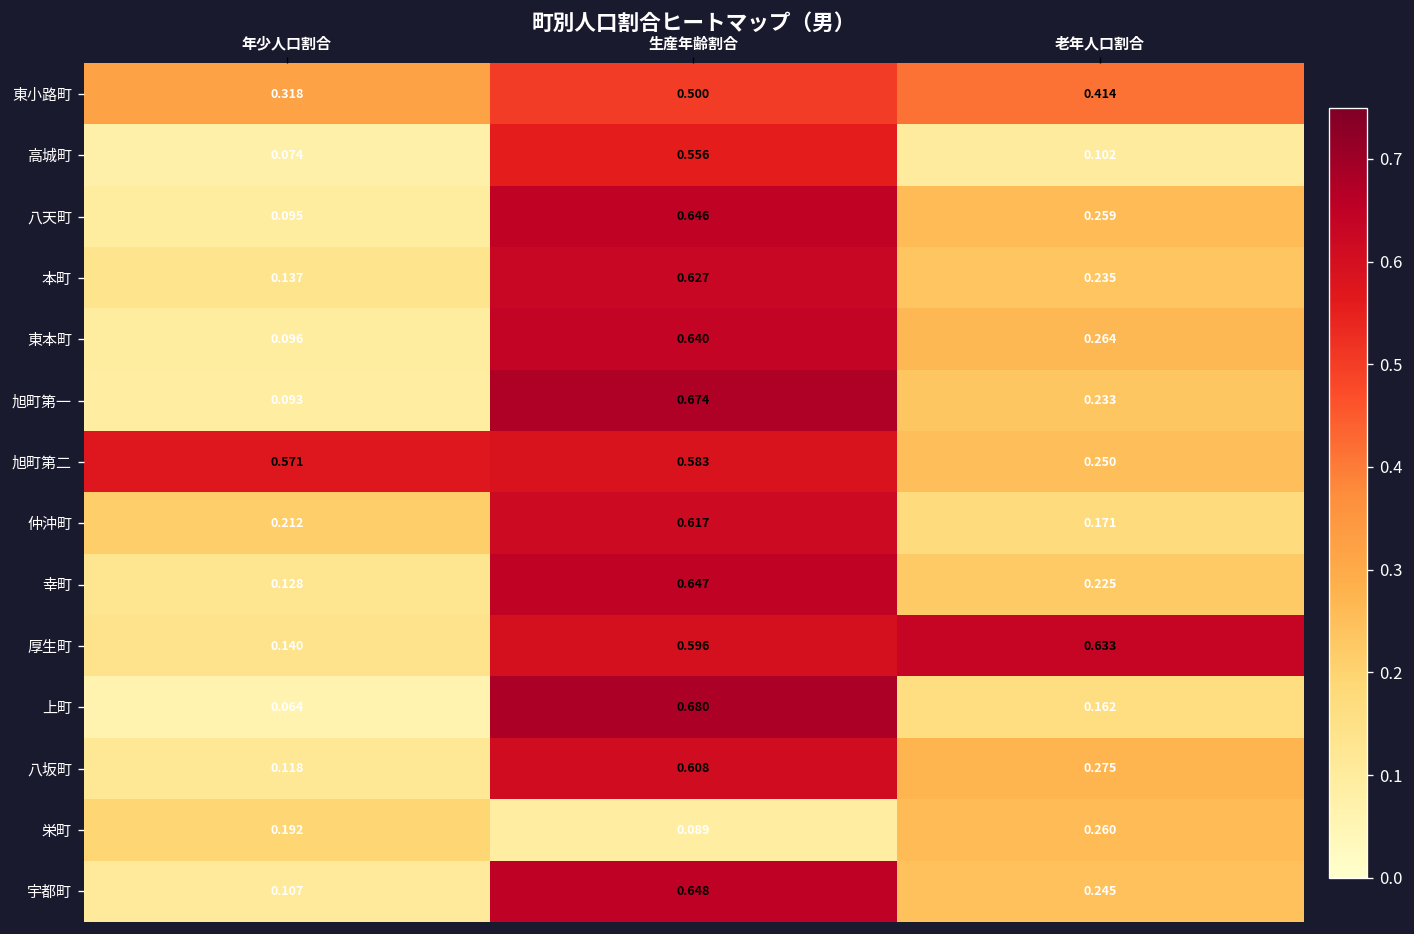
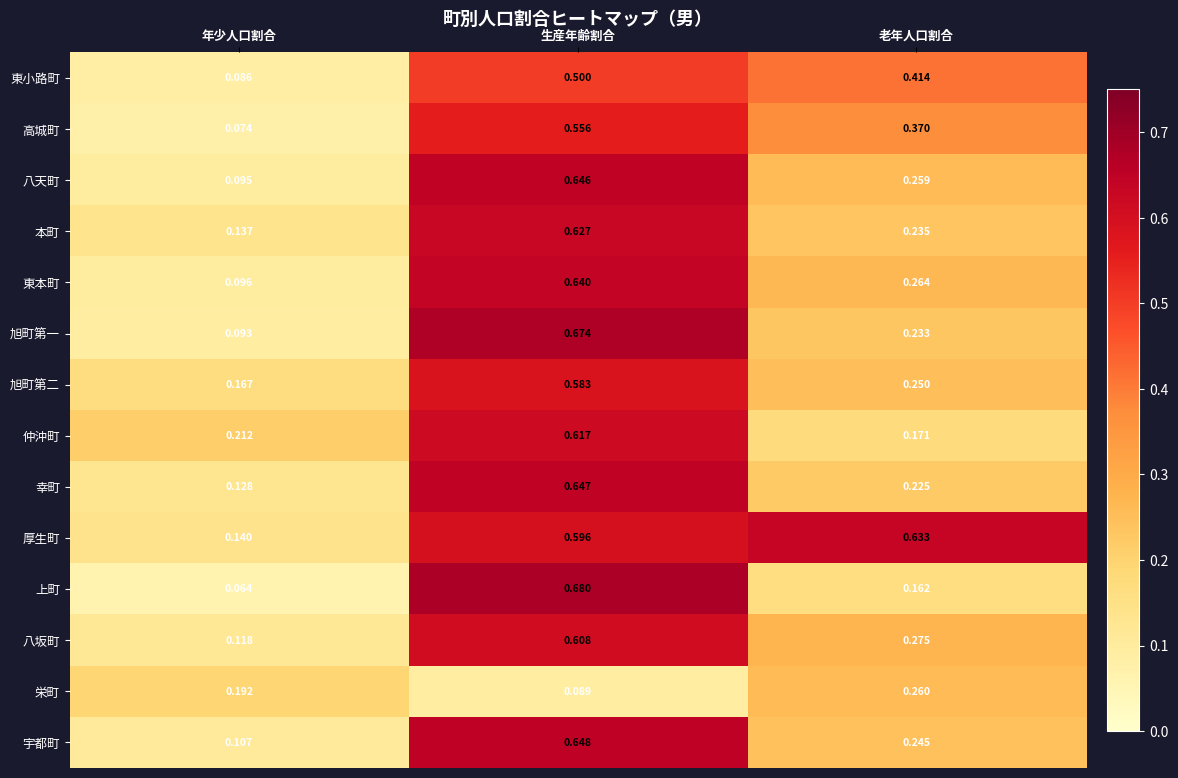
東小路町, 年少人口割合: 0.318 -> 0.086
高城町, 老年人口割合: 0.102 -> 0.370
旭町第二, 年少人口割合: 0.571 -> 0.167
